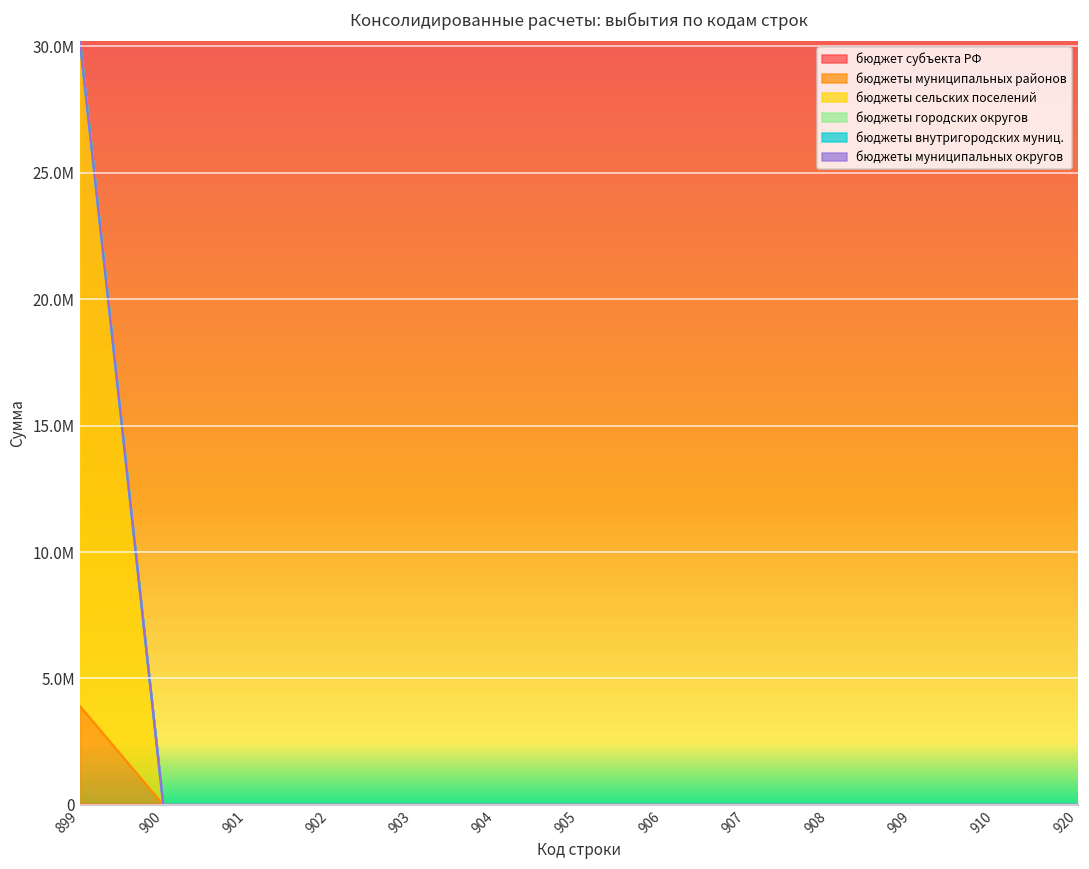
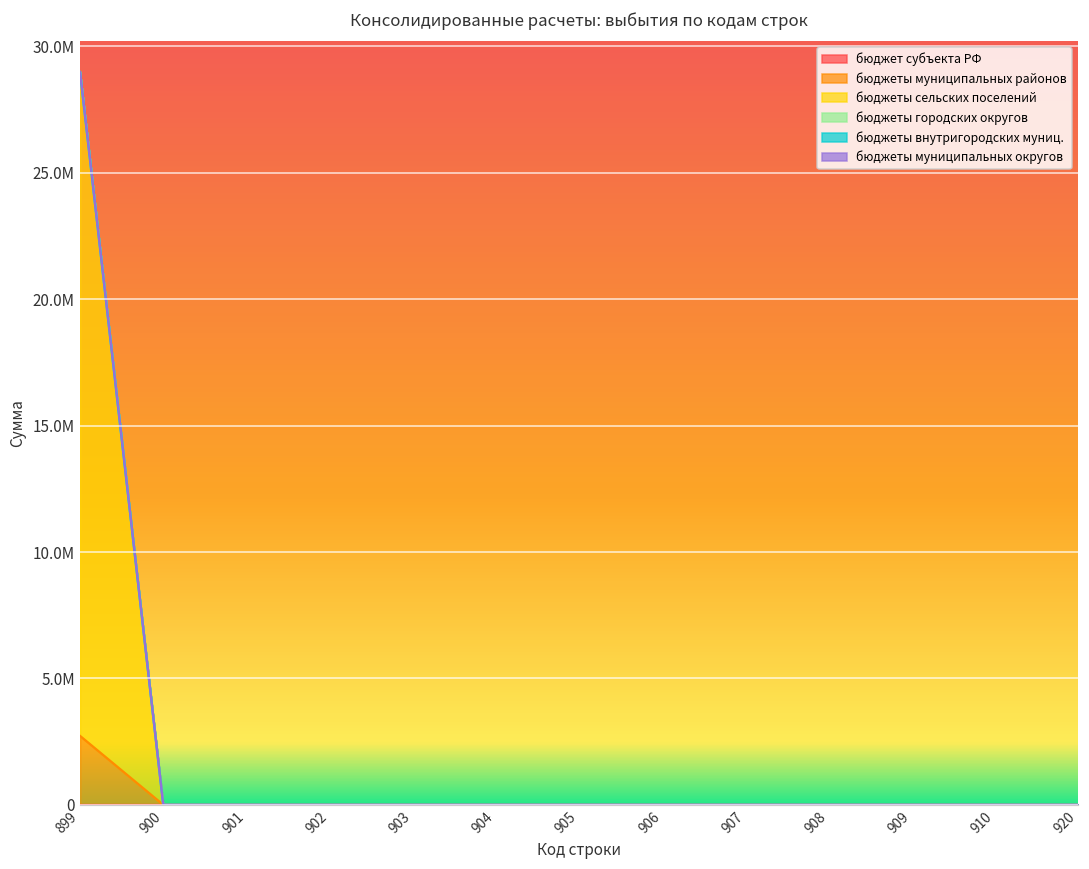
бюджеты муниципальных районов, 899: 3900000 -> 2700000
